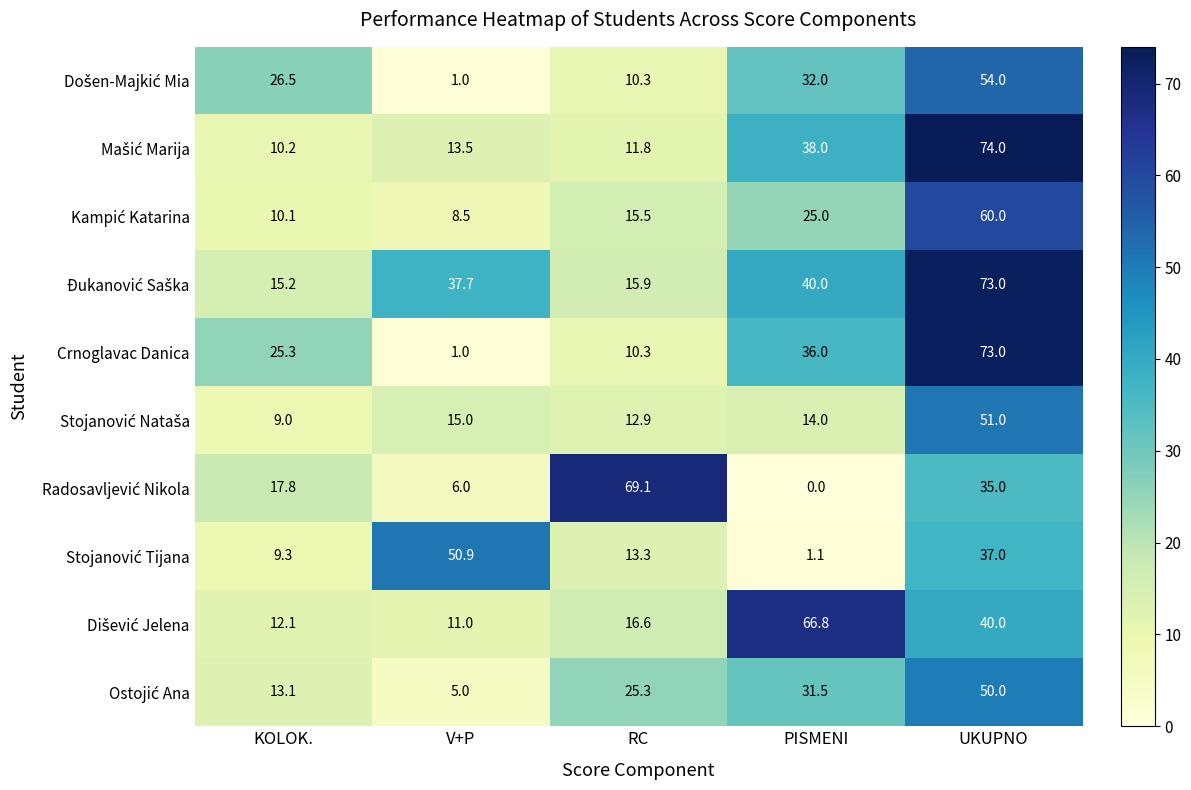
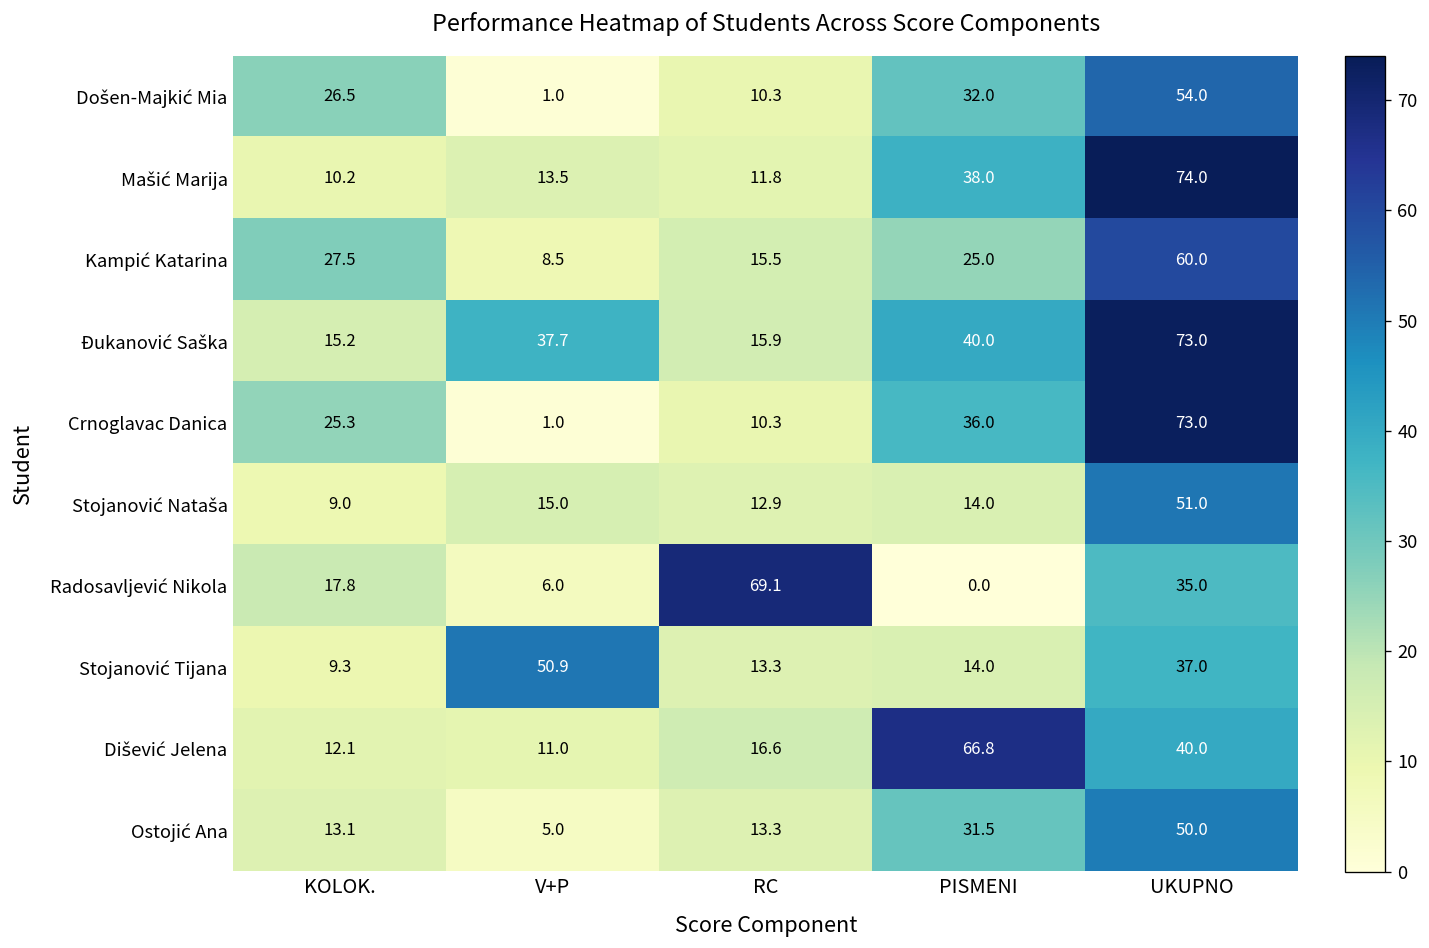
Kampić Katarina, KOLOK.: 10.1 -> 27.5
Stojanović Tijana, PISMENI: 1.1 -> 14.0
Ostojić Ana, RC: 25.3 -> 13.3
